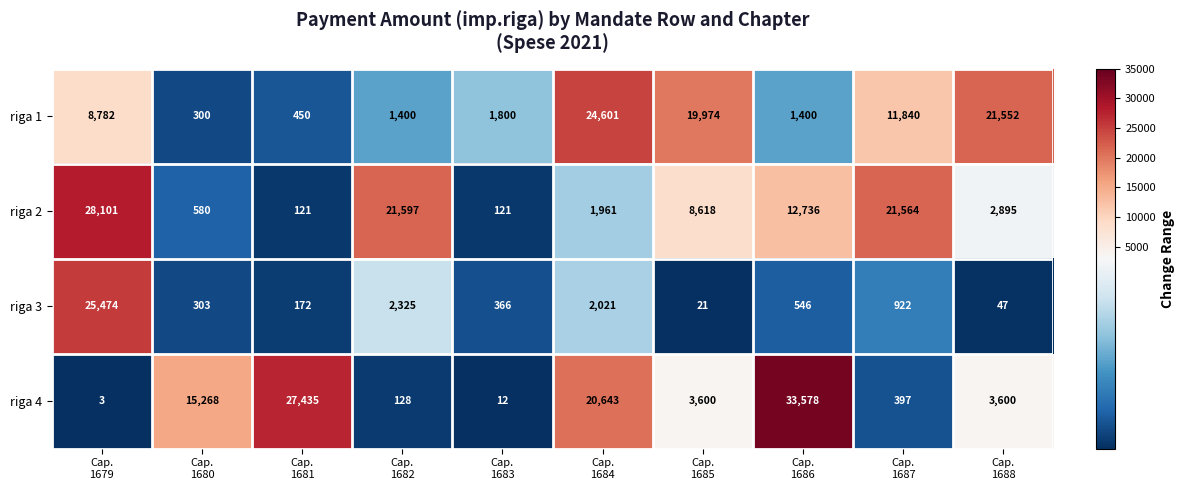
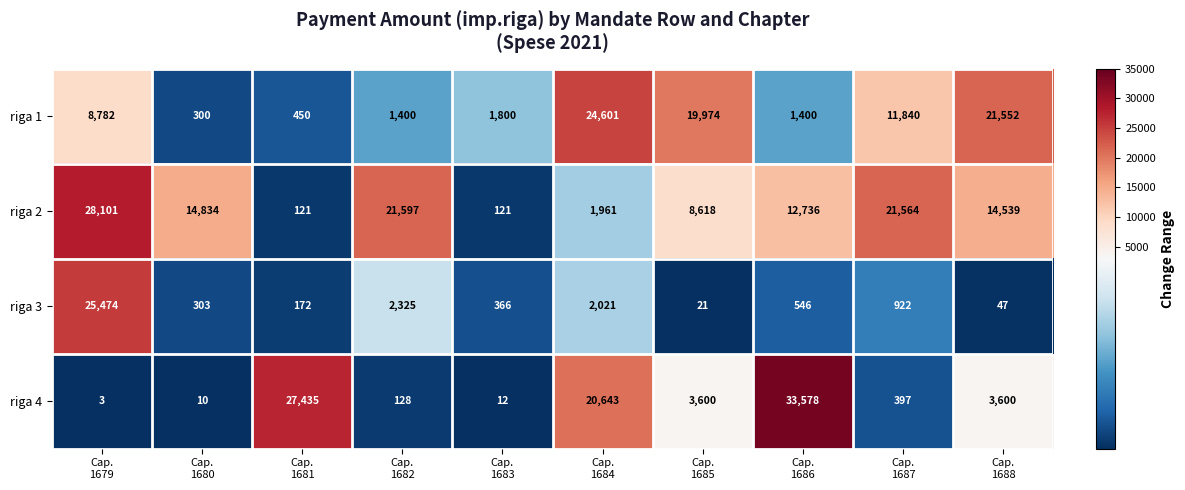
riga 2, Cap. 1680: 580 -> 14,834
riga 2, Cap. 1688: 2,895 -> 14,539
riga 4, Cap. 1680: 15,268 -> 10
